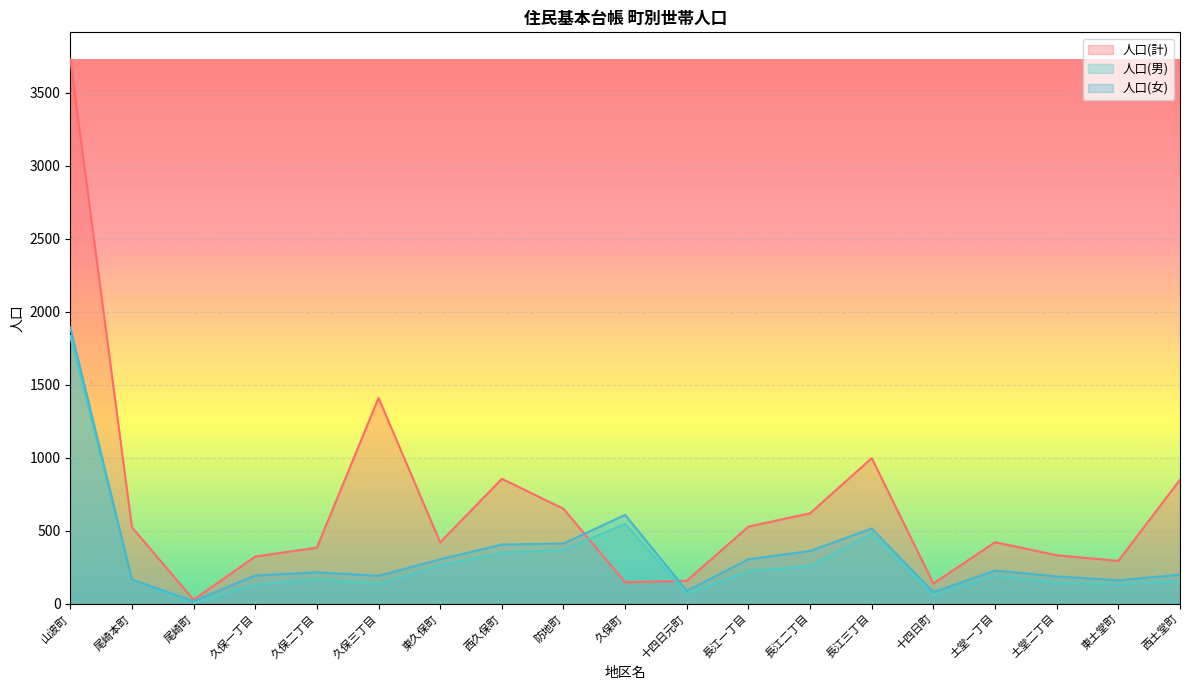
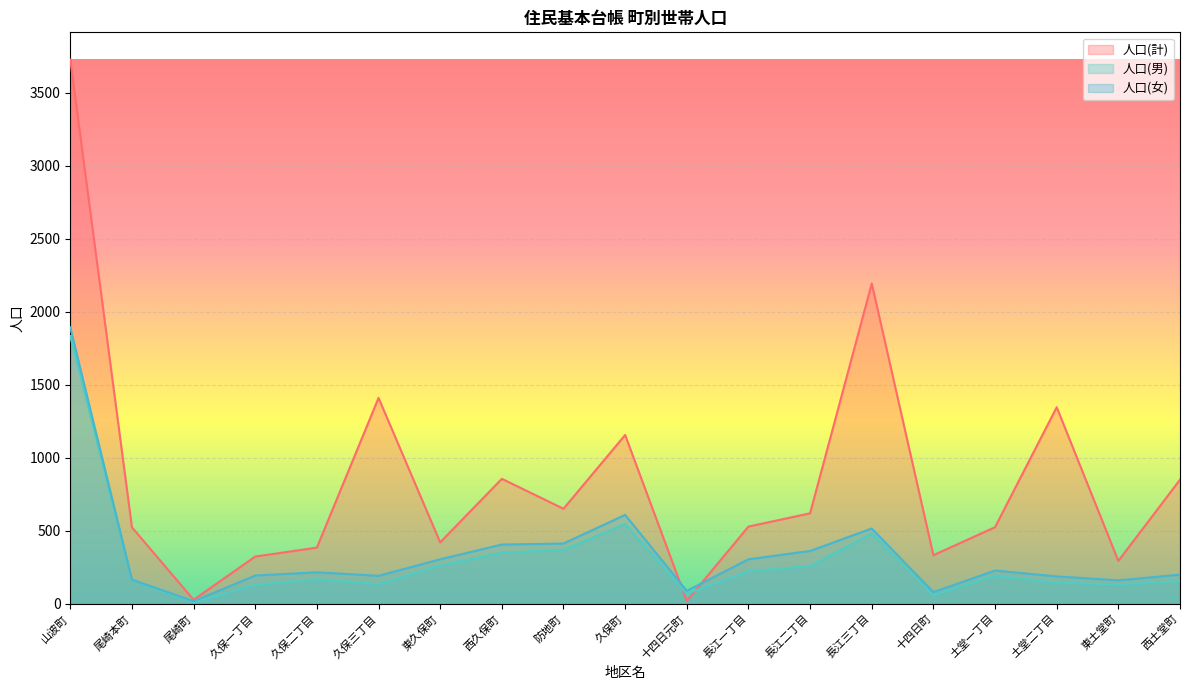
人口(計), 久保町: 150 -> 1160
人口(計), 十四日元町: 160 -> 20
人口(計), 長江三丁目: 1000 -> 2190
人口(計), 十四日町: 140 -> 330
人口(計), 土堂一丁目: 420 -> 530
人口(計), 土堂二丁目: 330 -> 1350
